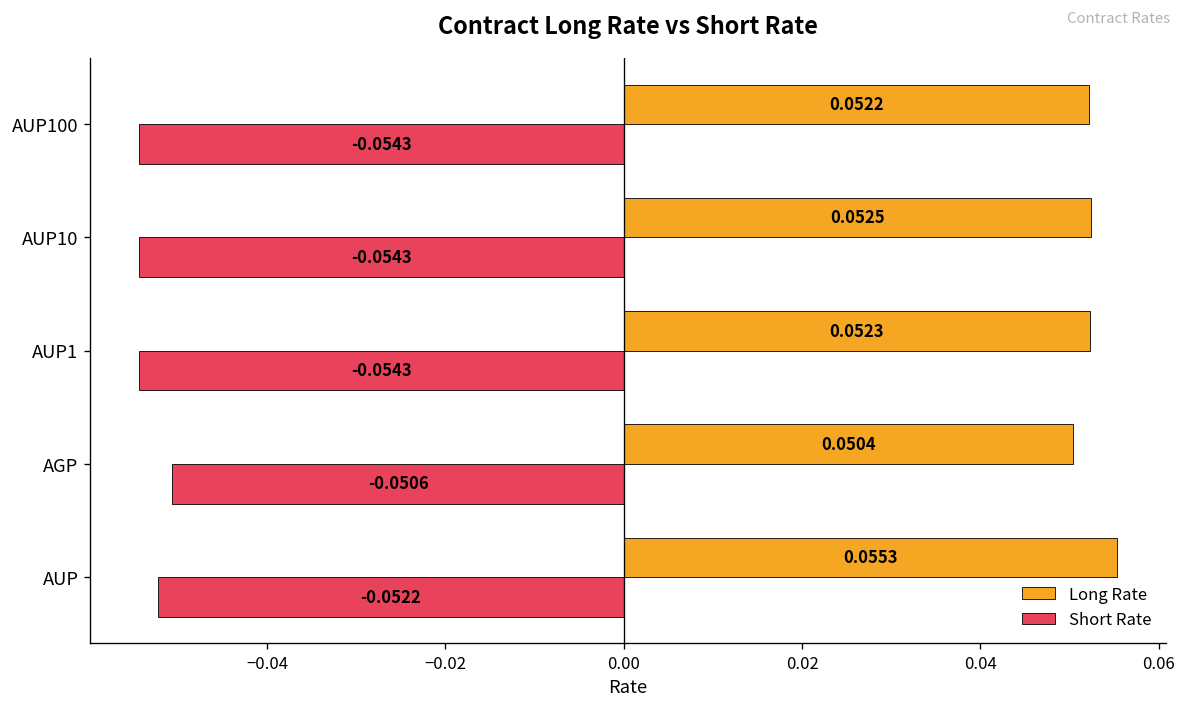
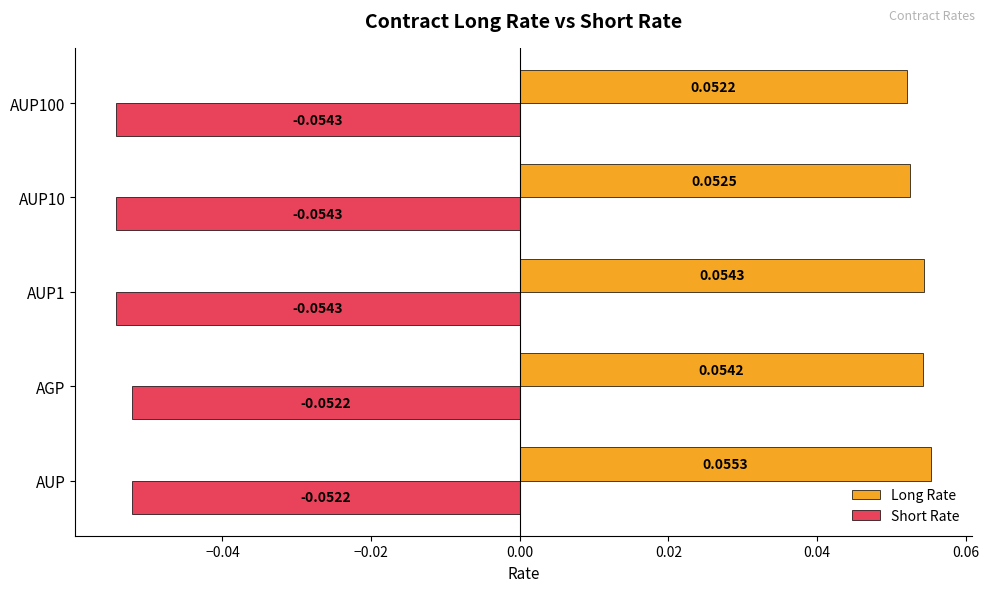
Long Rate, AUP1: 0.0523 -> 0.0543
Long Rate, AGP: 0.0504 -> 0.0542
Short Rate, AGP: -0.0506 -> -0.0522
